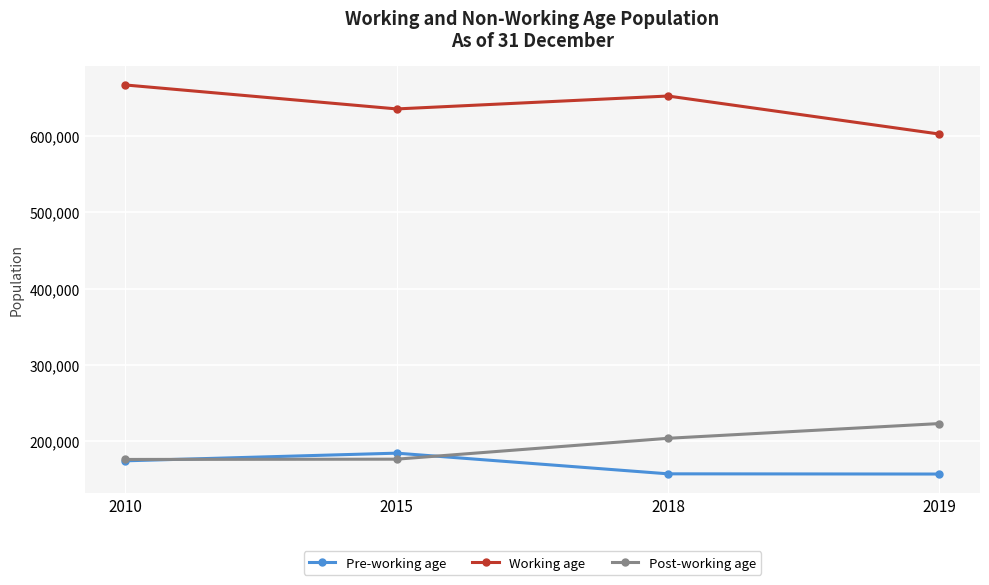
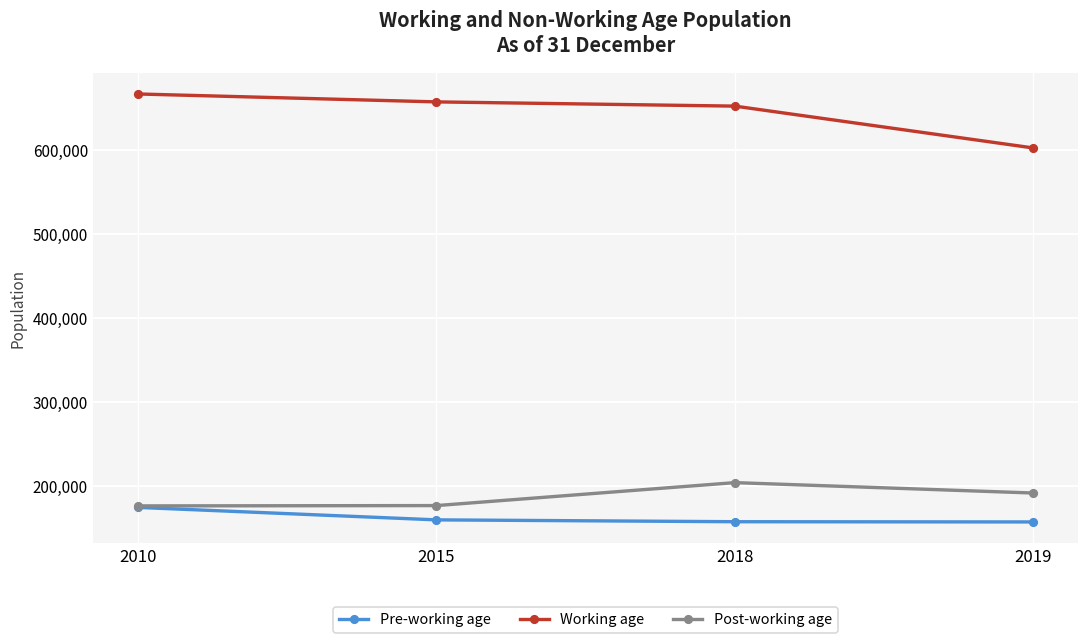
Pre-working age, 2015: 180,000 -> 160,000
Working age, 2015: 640,000 -> 660,000
Post-working age, 2019: 220,000 -> 190,000
